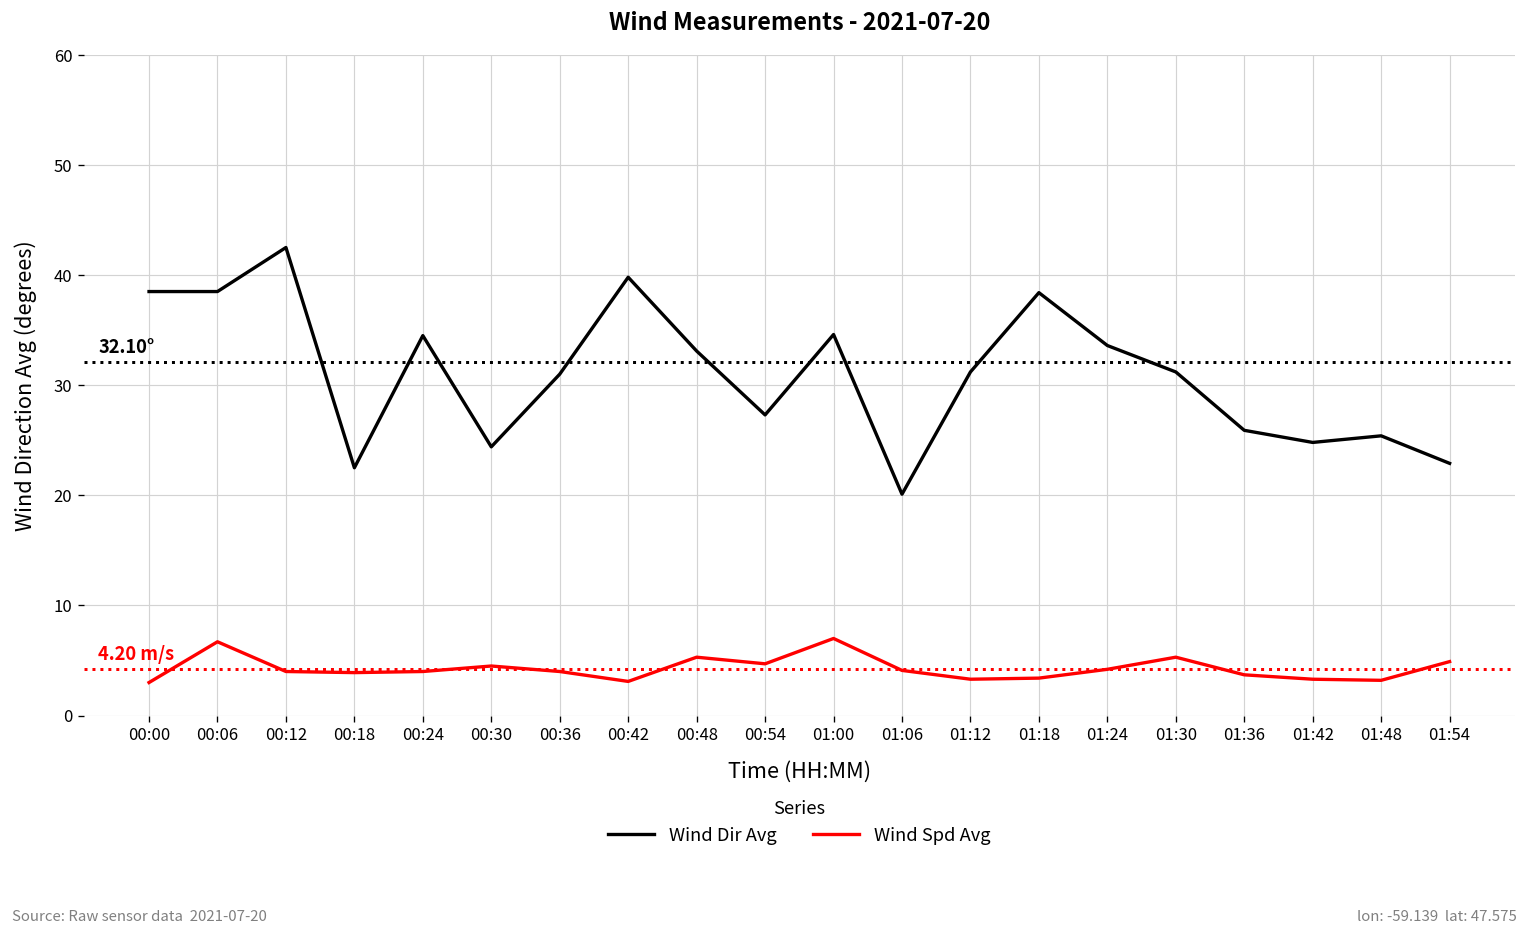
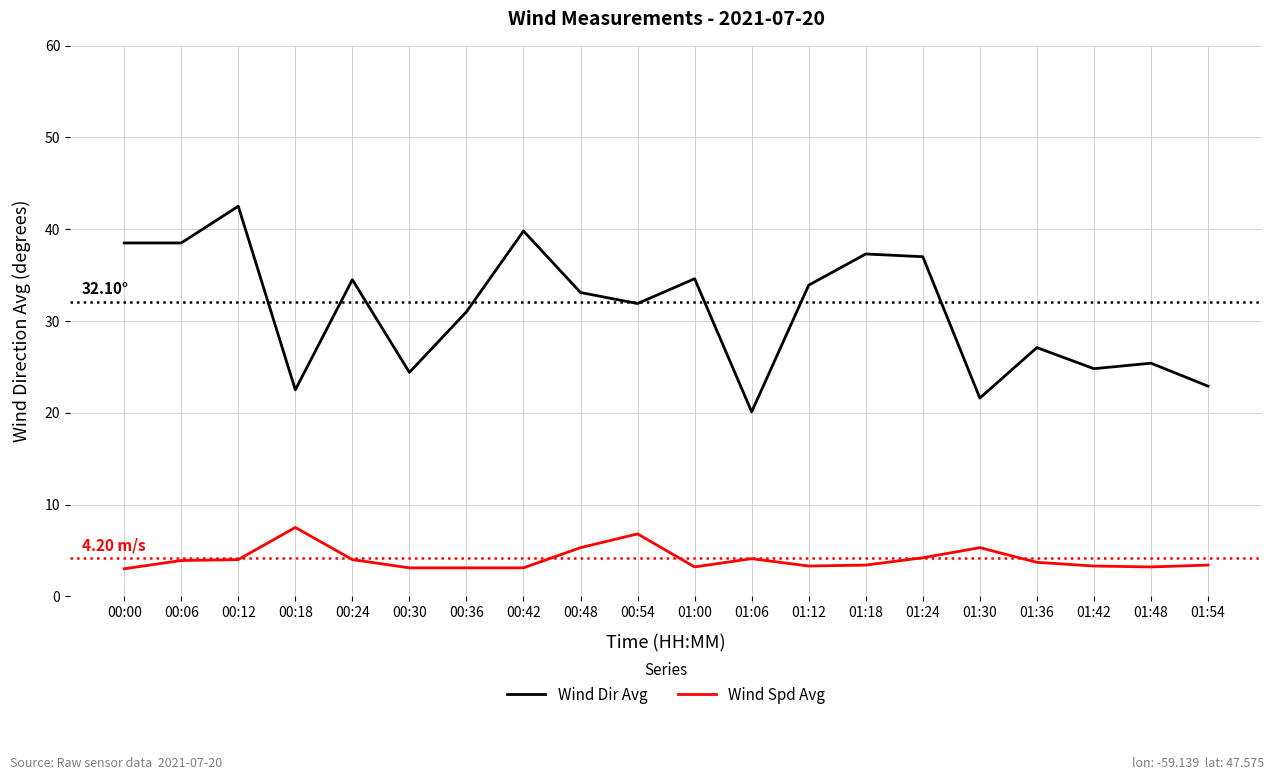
Wind Spd Avg, 00:06: 7 -> 4
Wind Spd Avg, 00:18: 4 -> 8
Wind Spd Avg, 00:30: 5 -> 3
Wind Spd Avg, 00:36: 4 -> 3
Wind Dir Avg, 00:54: 27 -> 32
Wind Spd Avg, 00:54: 5 -> 7
Wind Spd Avg, 01:00: 7 -> 3
Wind Dir Avg, 01:12: 31 -> 34
Wind Dir Avg, 01:18: 38 -> 37
Wind Dir Avg, 01:24: 34 -> 37
Wind Dir Avg, 01:30: 31 -> 22
Wind Dir Avg, 01:36: 26 -> 27
Wind Spd Avg, 01:54: 5 -> 3
